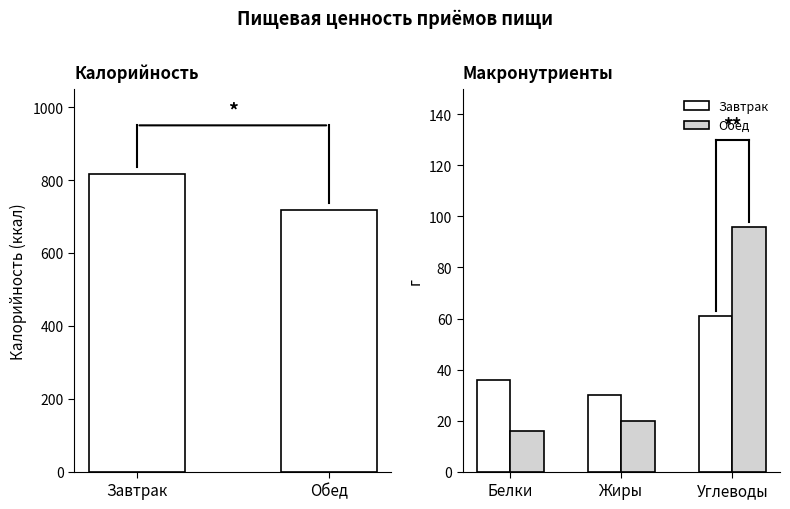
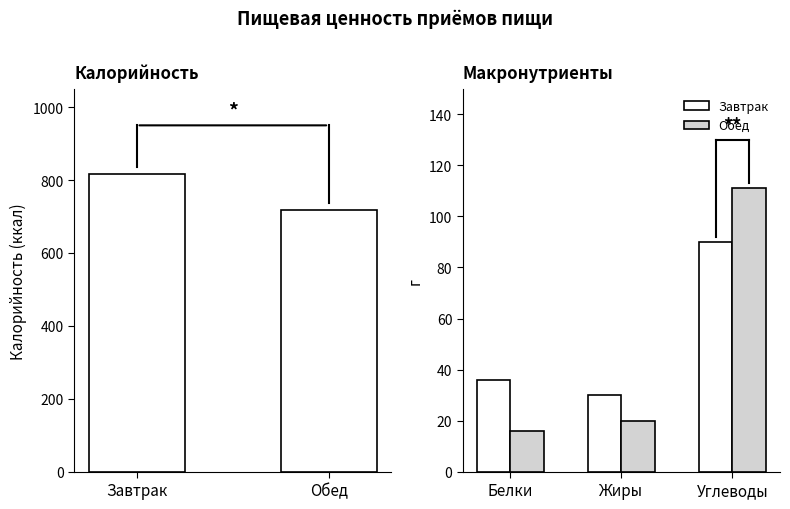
Макронутриенты, Завтрак, Углеводы: 61 -> 90
Макронутриенты, Обед, Углеводы: 96 -> 111
